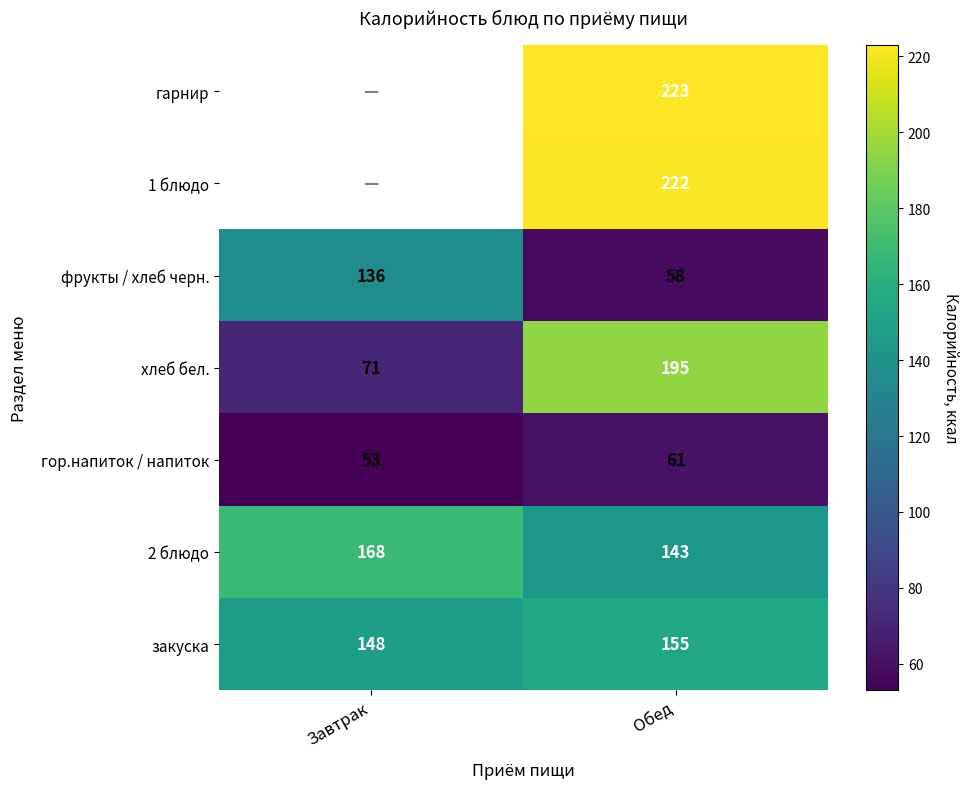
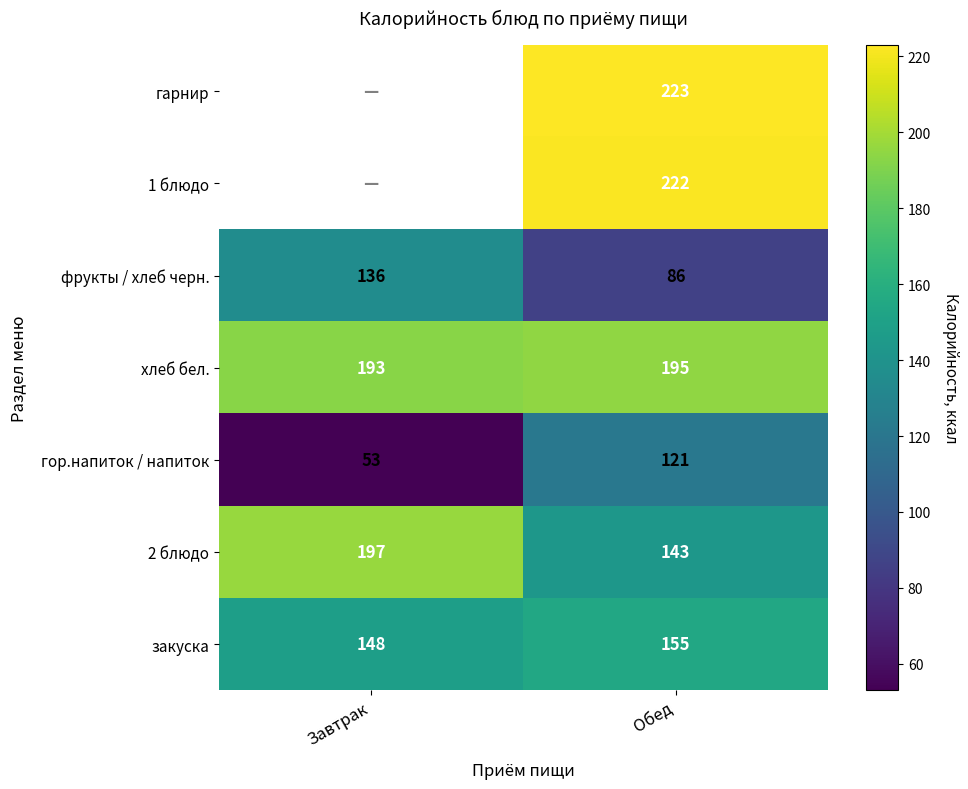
фрукты / хлеб черн., Обед: 58 -> 86
хлеб бел., Завтрак: 71 -> 193
гор.напиток / напиток, Обед: 61 -> 121
2 блюдо, Завтрак: 168 -> 197
